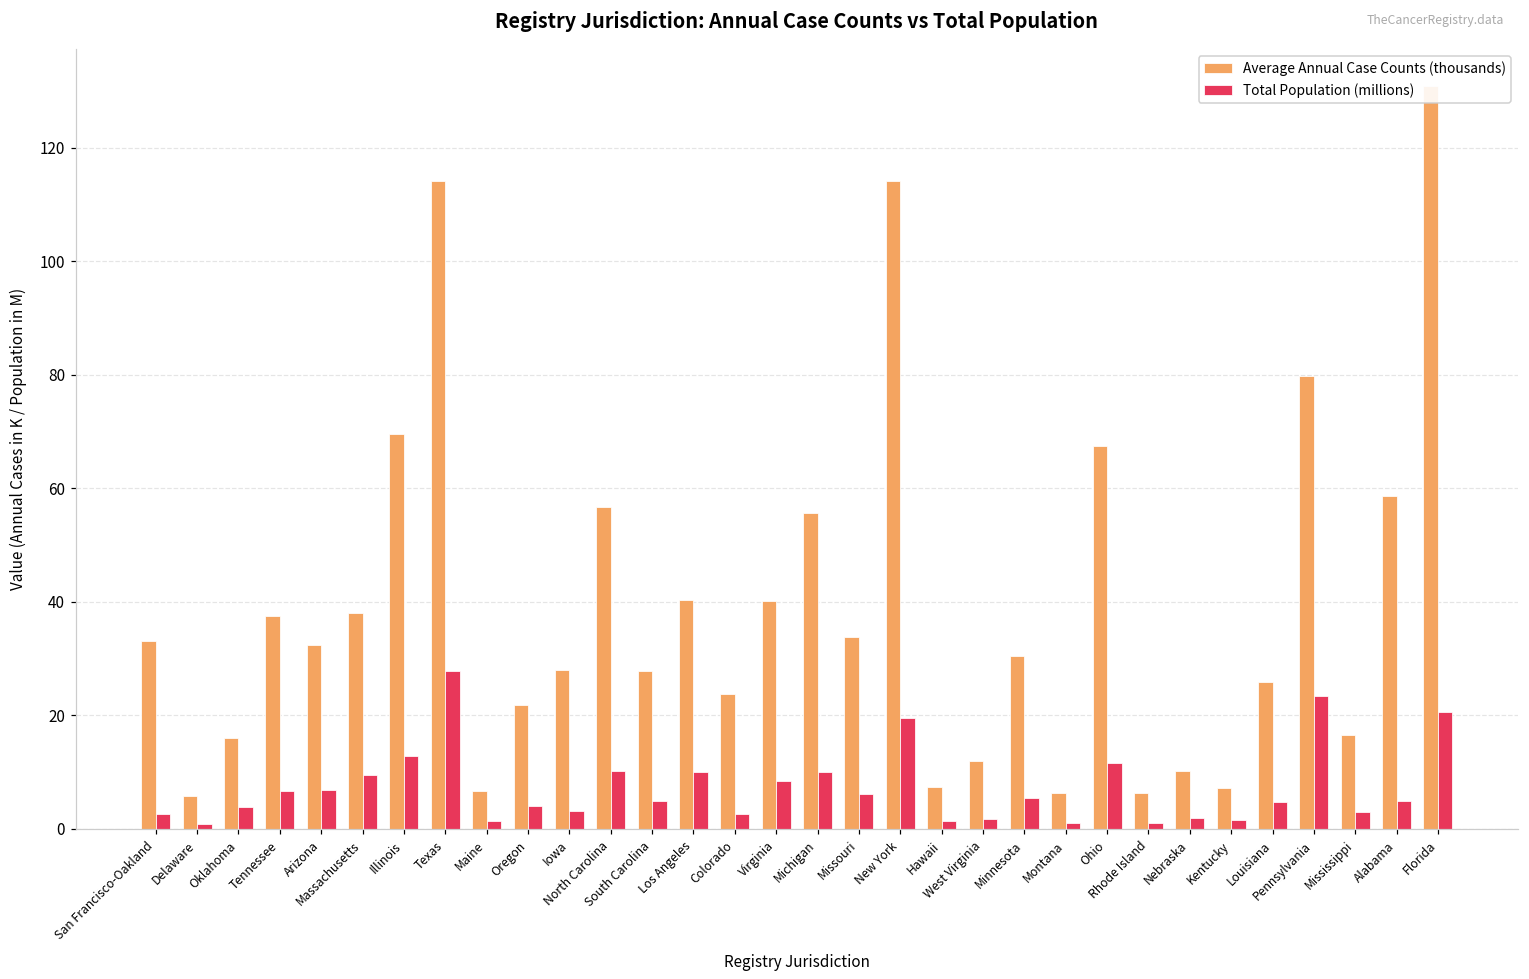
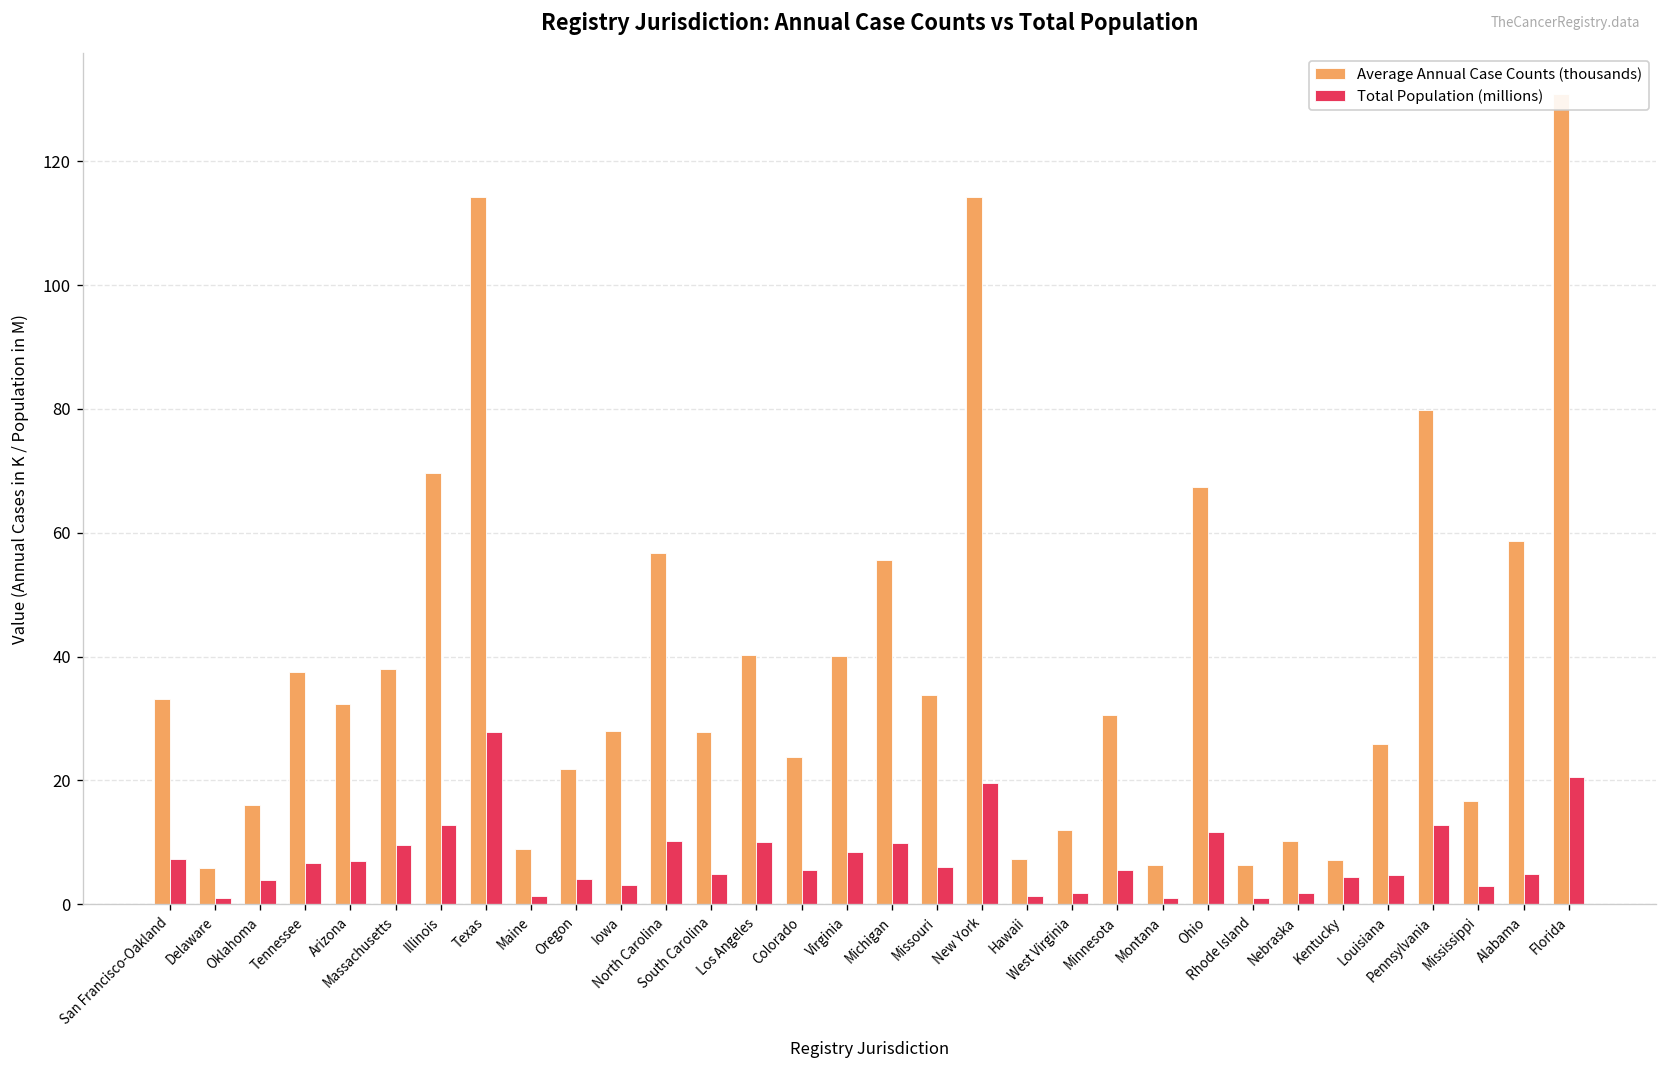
Total Population (millions), San Francisco-Oakland: 3 -> 7
Average Annual Case Counts (thousands), Maine: 7 -> 9
Total Population (millions), Colorado: 3 -> 6
Total Population (millions), Kentucky: 2 -> 4
Total Population (millions), Pennsylvania: 23 -> 13
